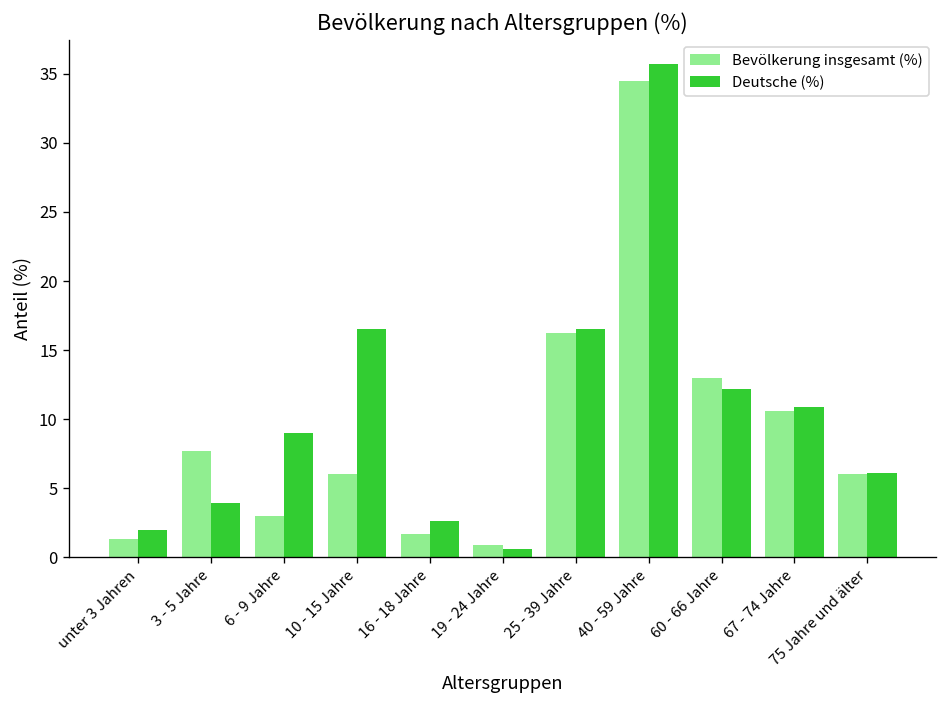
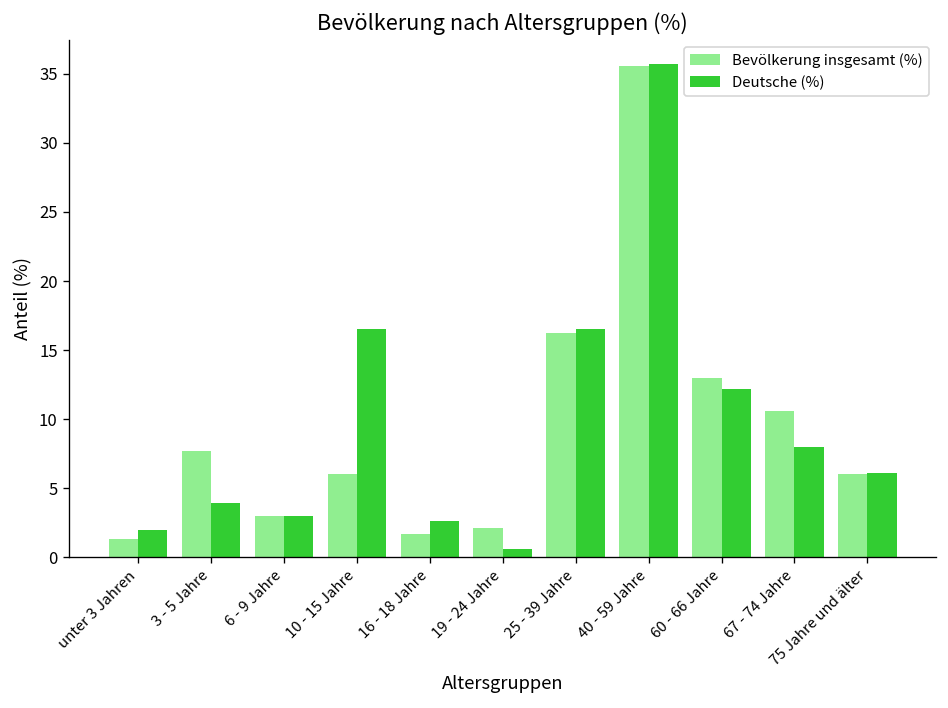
Deutsche (%), 6 - 9 Jahre: 9 -> 3
Bevölkerung insgesamt (%), 19 - 24 Jahre: 0.9 -> 2.1
Bevölkerung insgesamt (%), 40 - 59 Jahre: 34.5 -> 35.6
Deutsche (%), 67 - 74 Jahre: 10.9 -> 8.0
